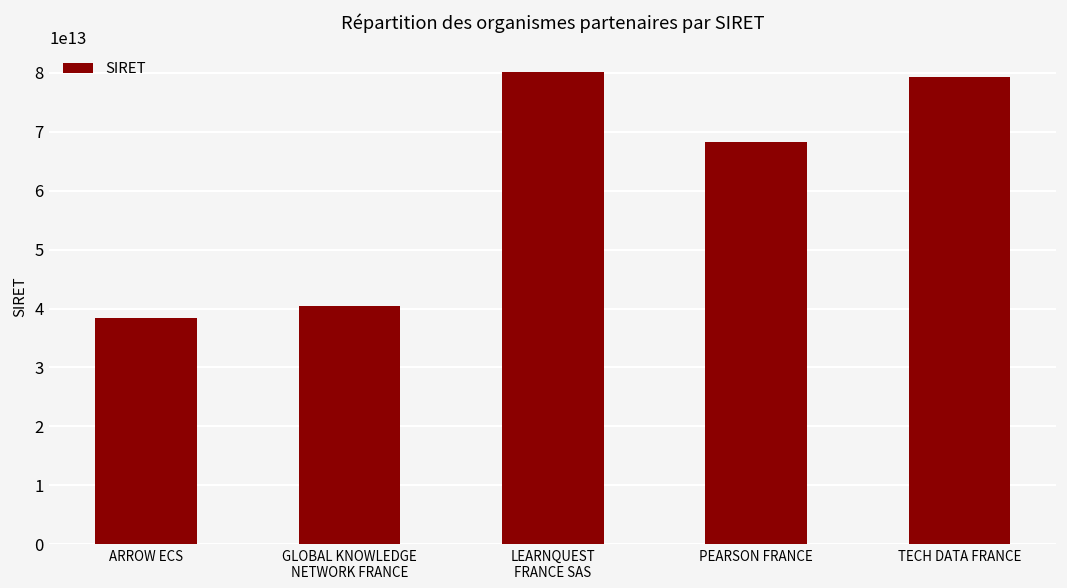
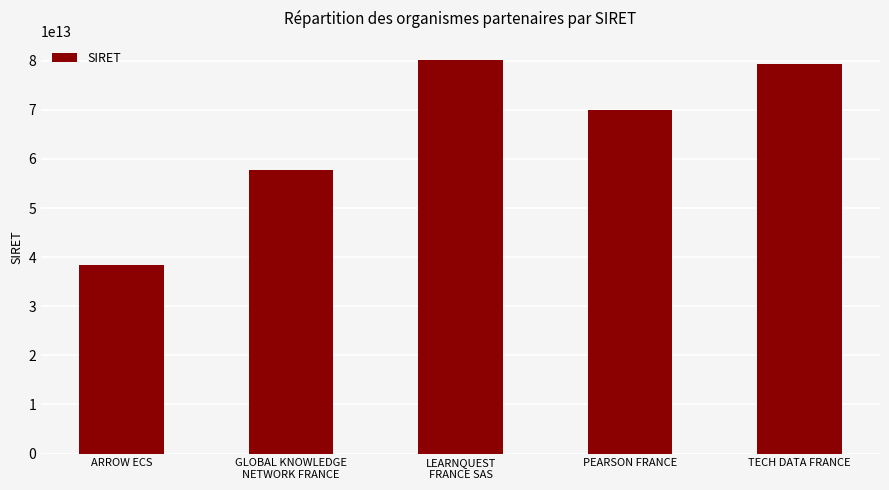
GLOBAL KNOWLEDGE NETWORK FRANCE: 40000000000000 -> 58000000000000
PEARSON FRANCE: 68000000000000 -> 70000000000000
